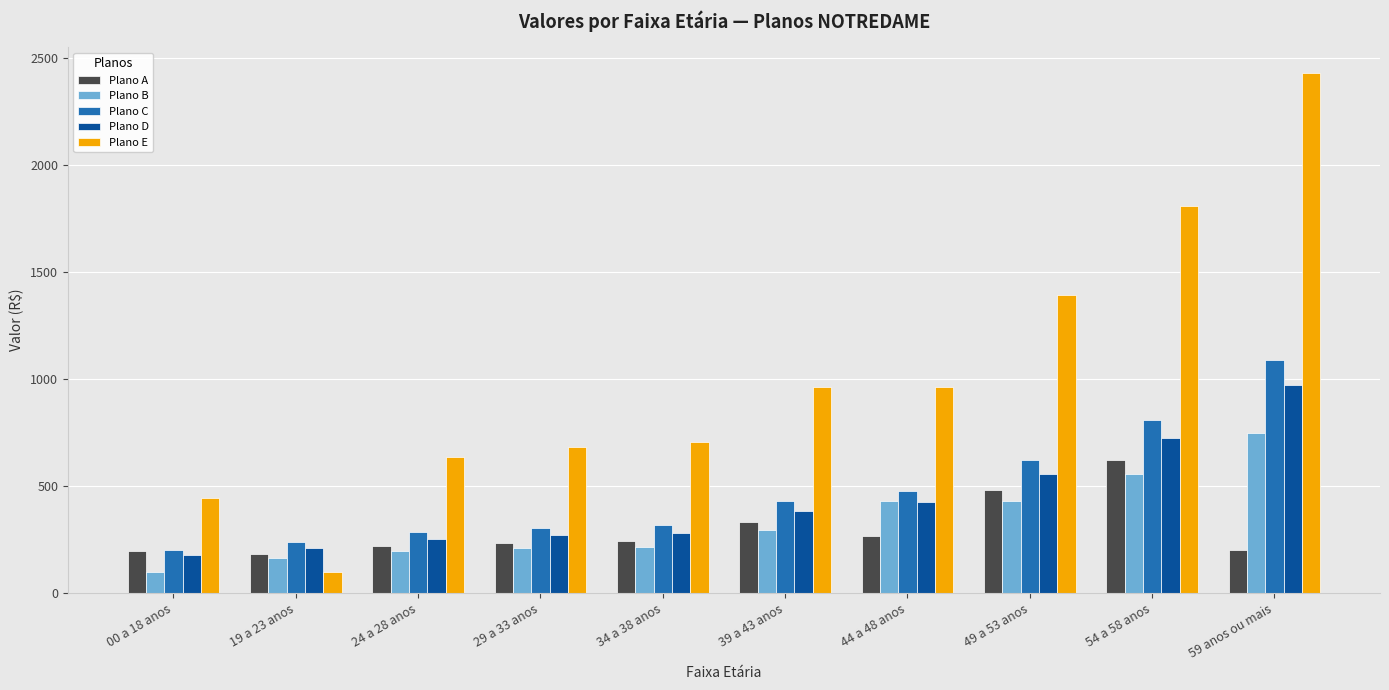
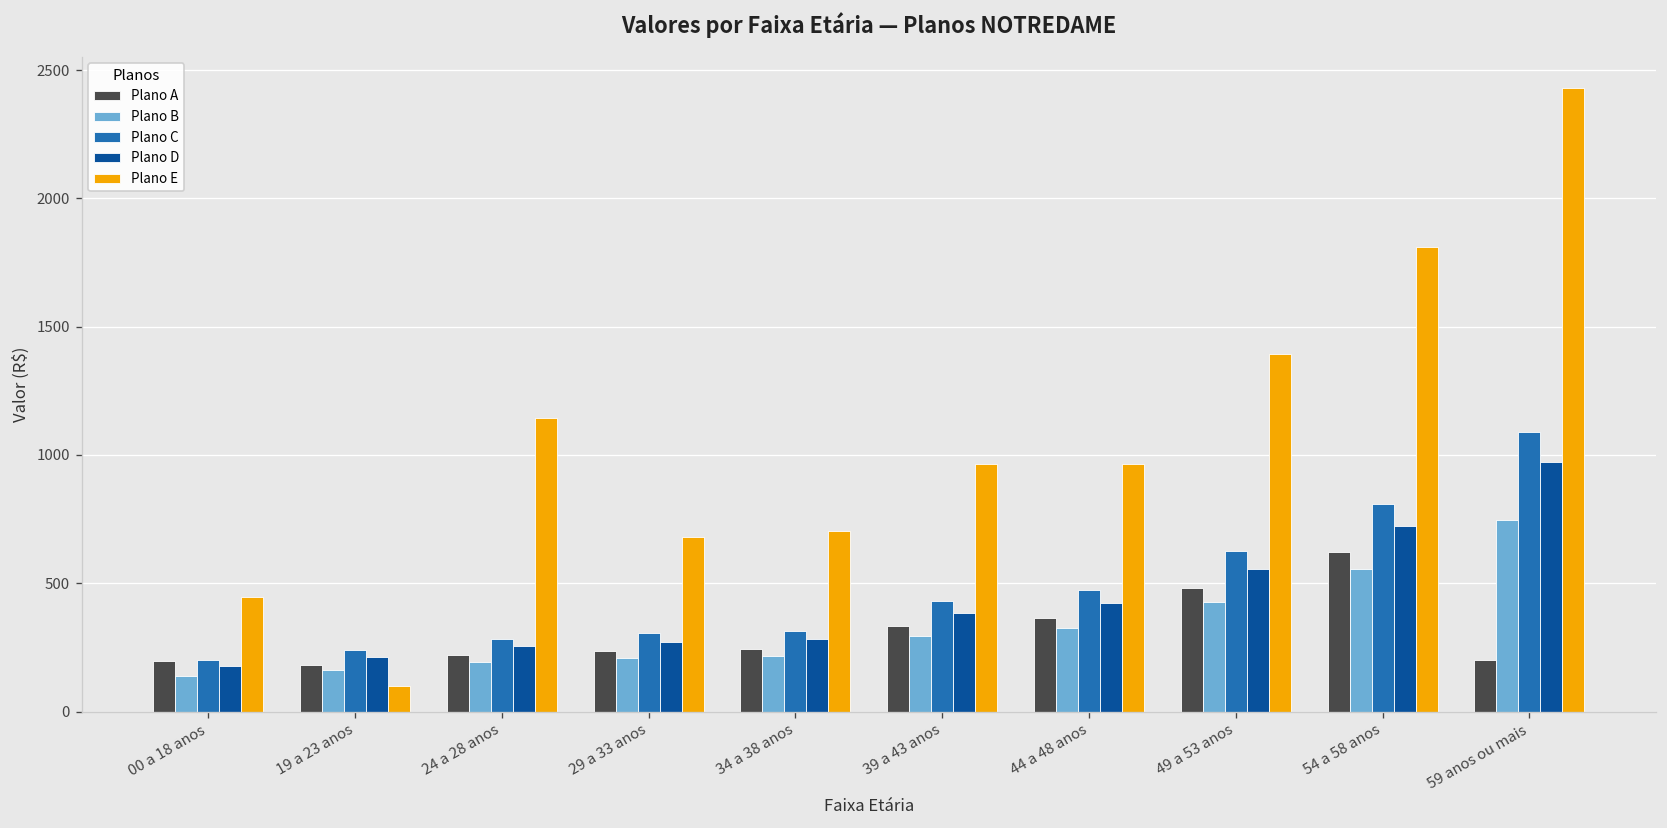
Plano B, 00 a 18 anos: 100 -> 140
Plano E, 24 a 28 anos: 630 -> 1140
Plano A, 44 a 48 anos: 270 -> 370
Plano B, 44 a 48 anos: 430 -> 330
